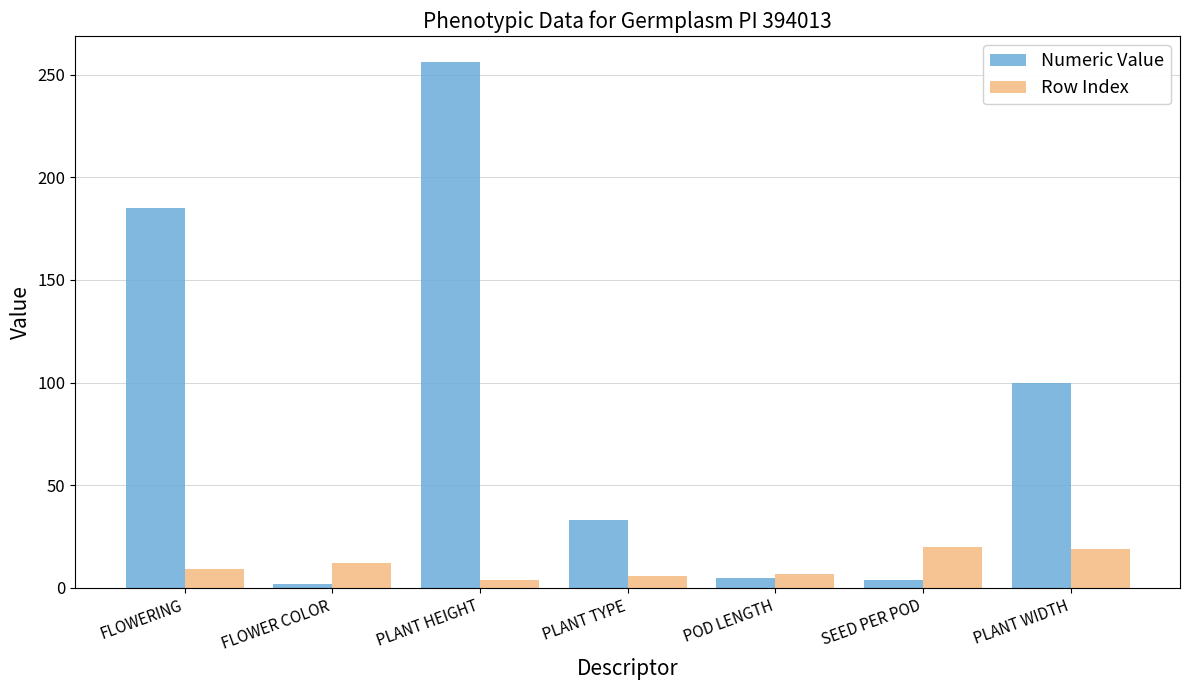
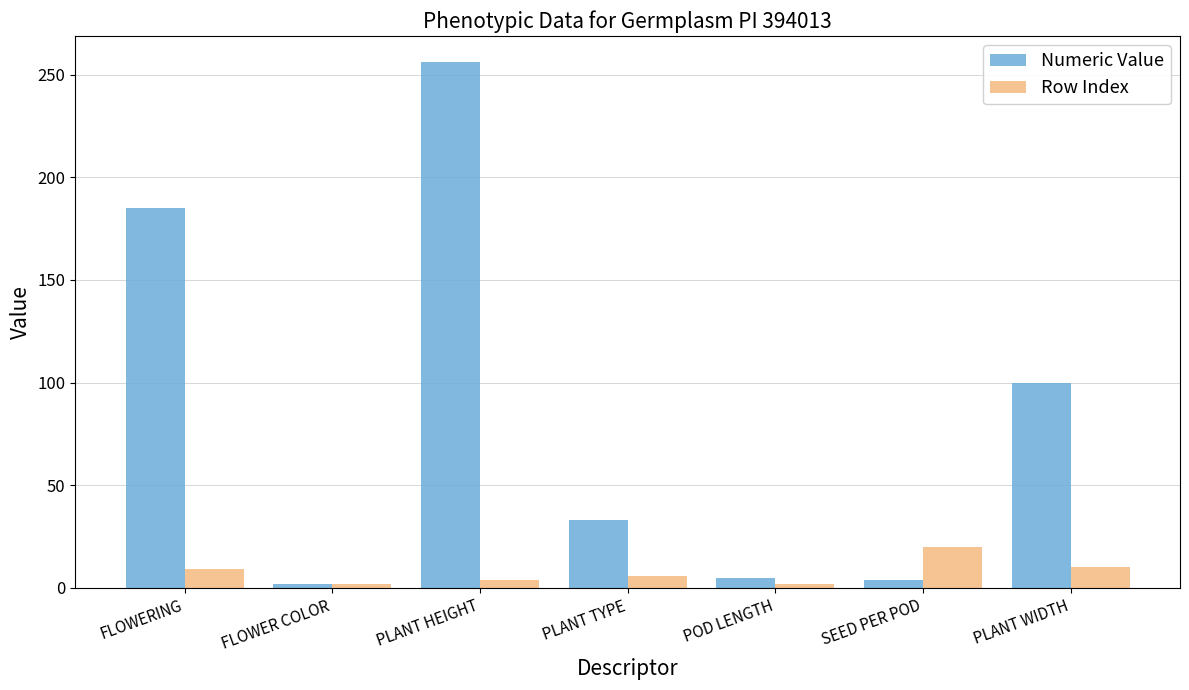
Row Index, FLOWER COLOR: 12 -> 2
Row Index, POD LENGTH: 7 -> 2
Row Index, PLANT WIDTH: 19 -> 10
